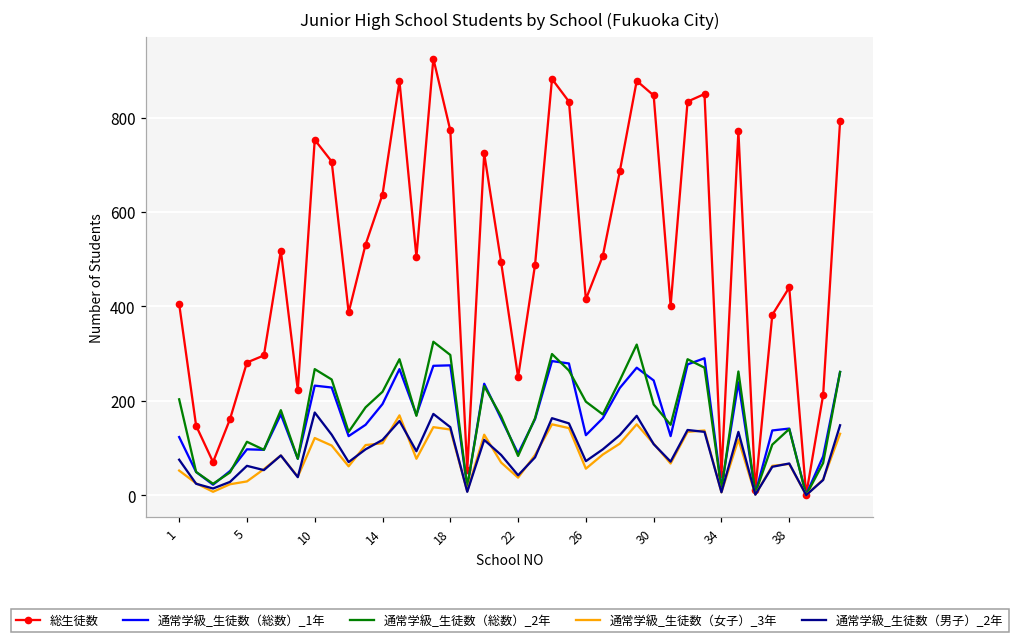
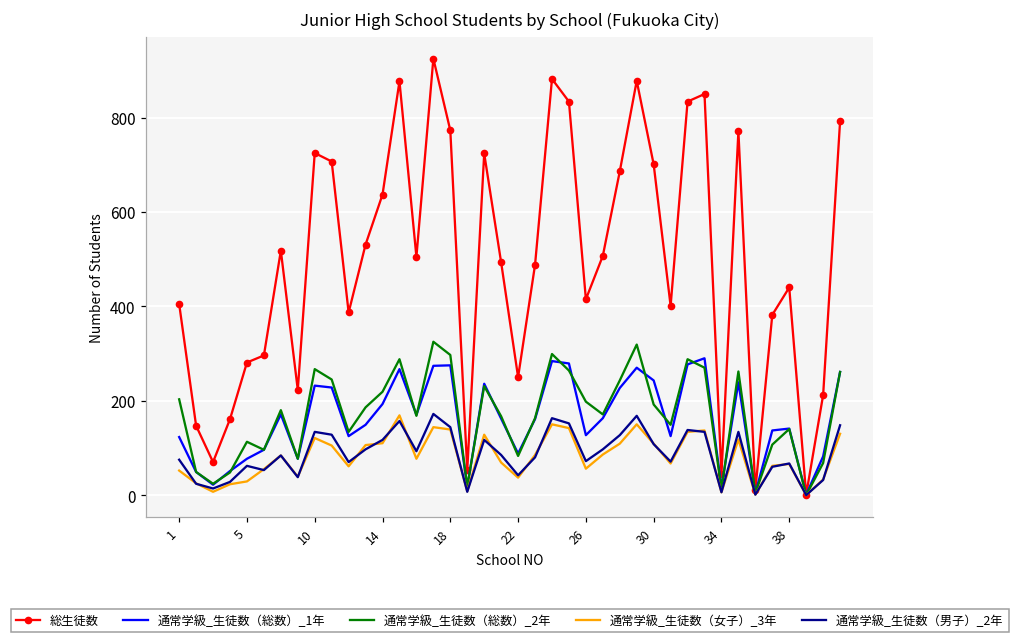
通常学級_生徒数（総数）_1年, 5: 100 -> 80
総生徒数, 10: 750 -> 730
通常学級_生徒数（男子）_2年, 10: 180 -> 130
総生徒数, 30: 850 -> 700
